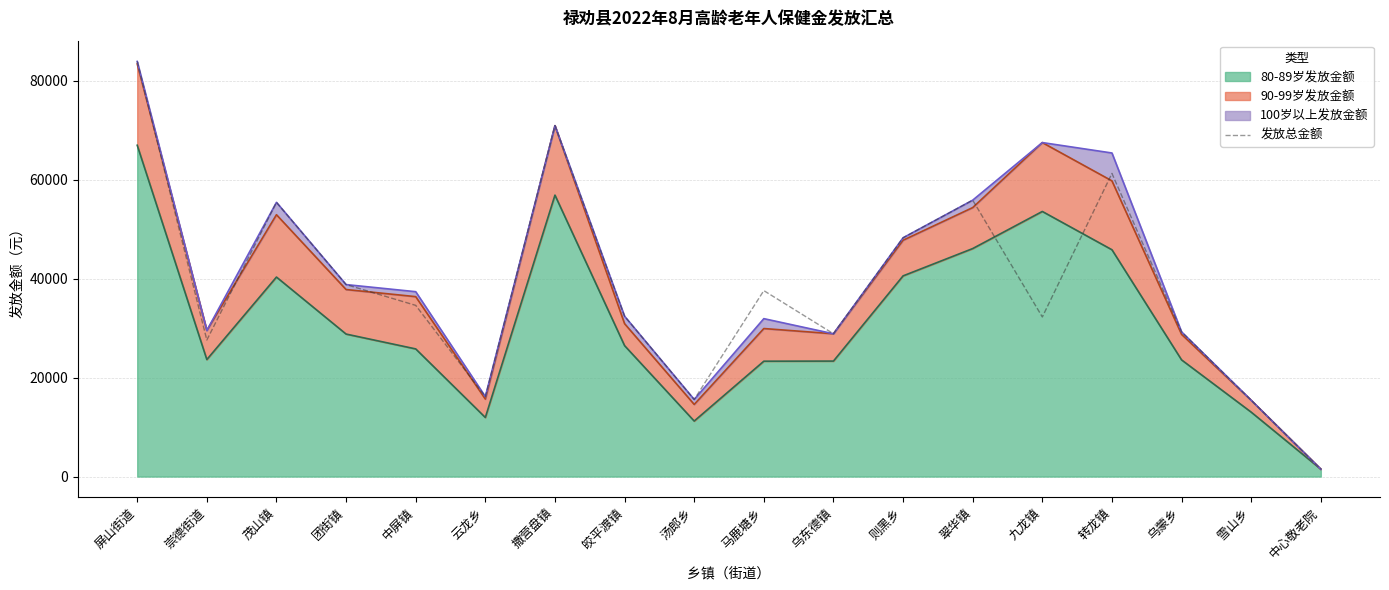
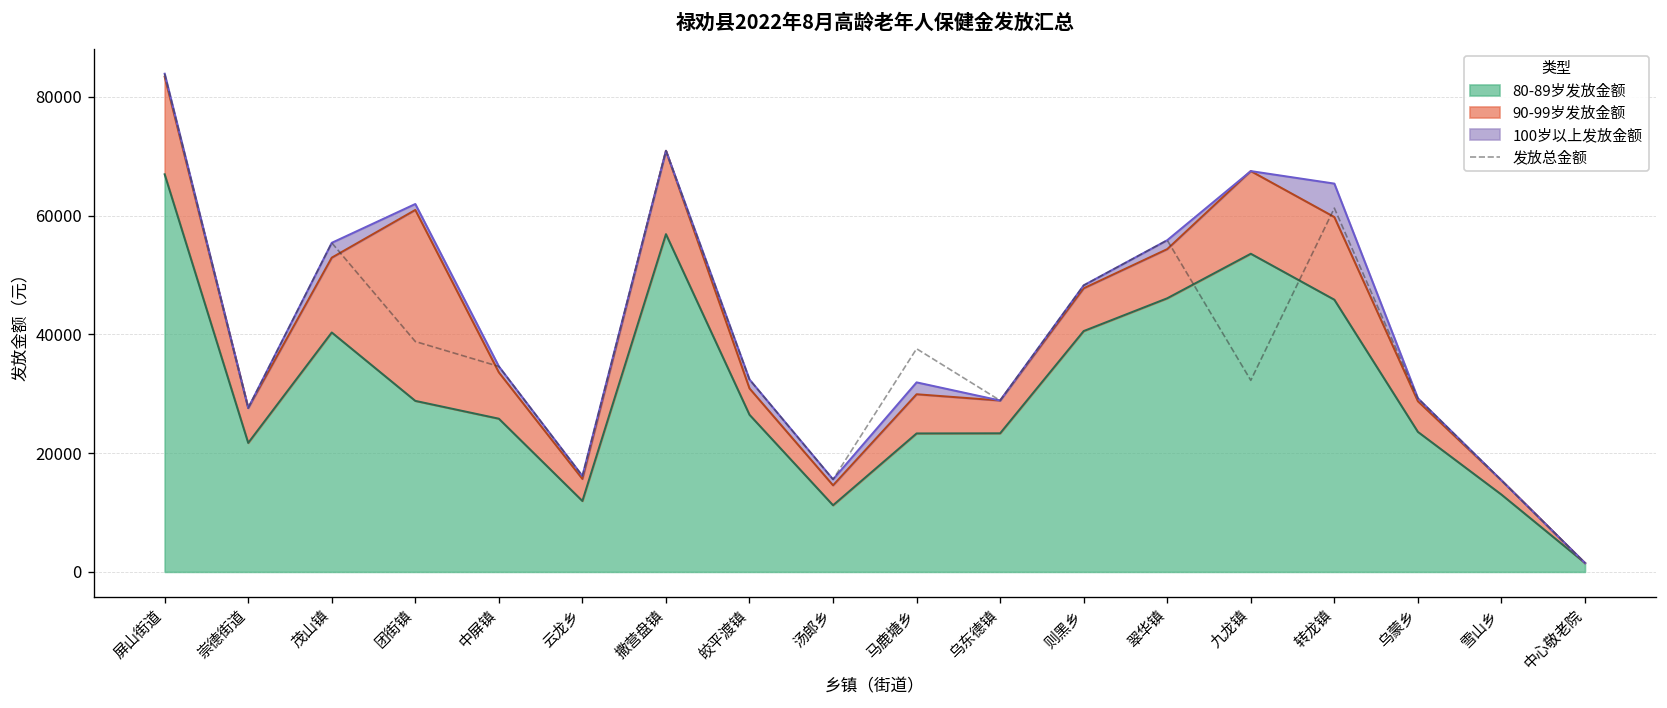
80-89岁发放金额, 崇德街道: 24000 -> 22000
90-99岁发放金额, 团街镇: 9000 -> 32000
90-99岁发放金额, 中屏镇: 11000 -> 8000
